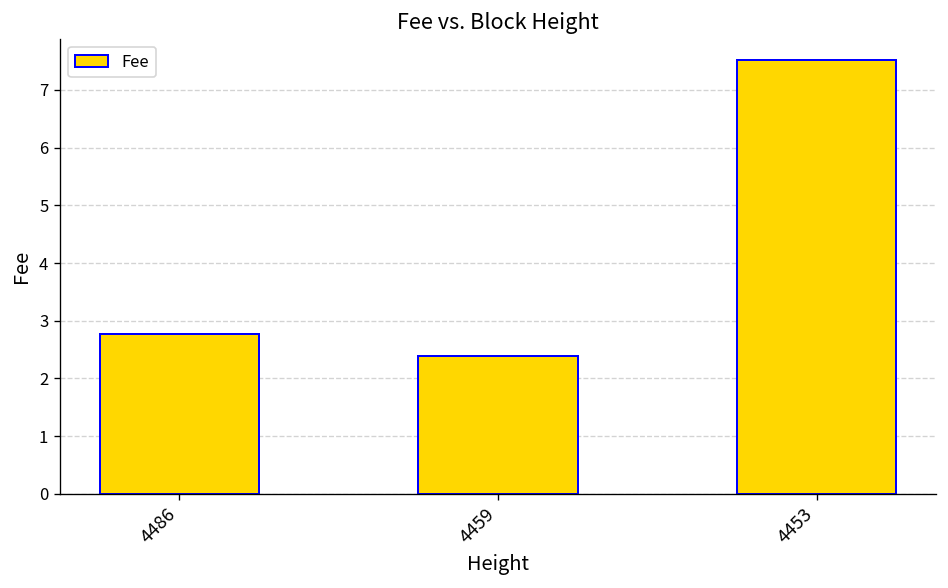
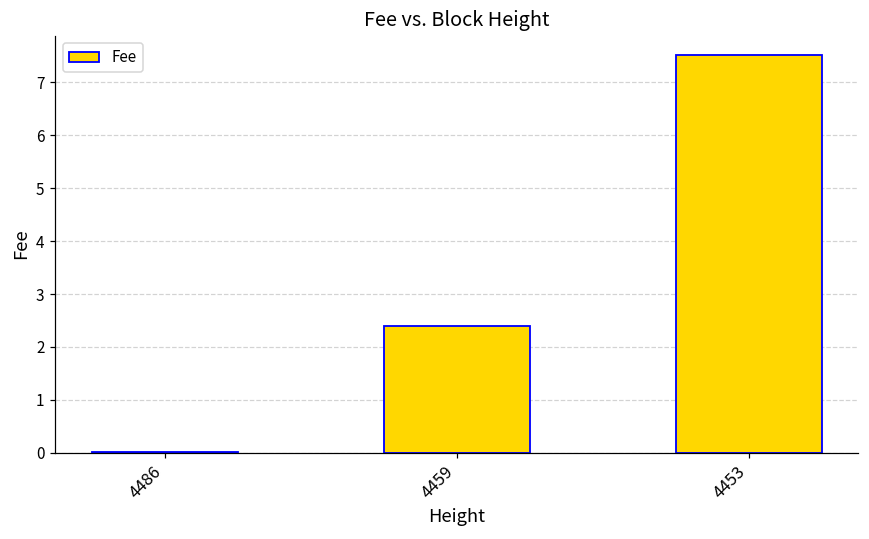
4486: 2.8 -> 0.0
